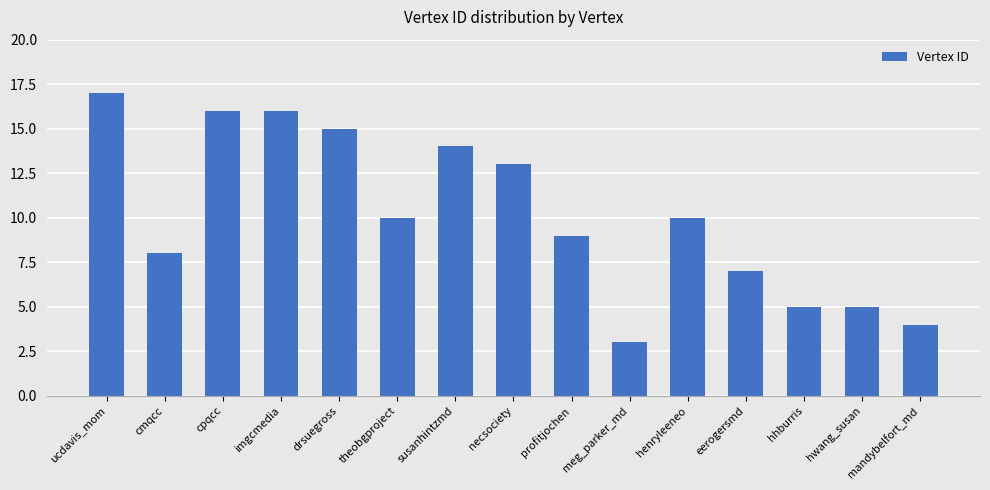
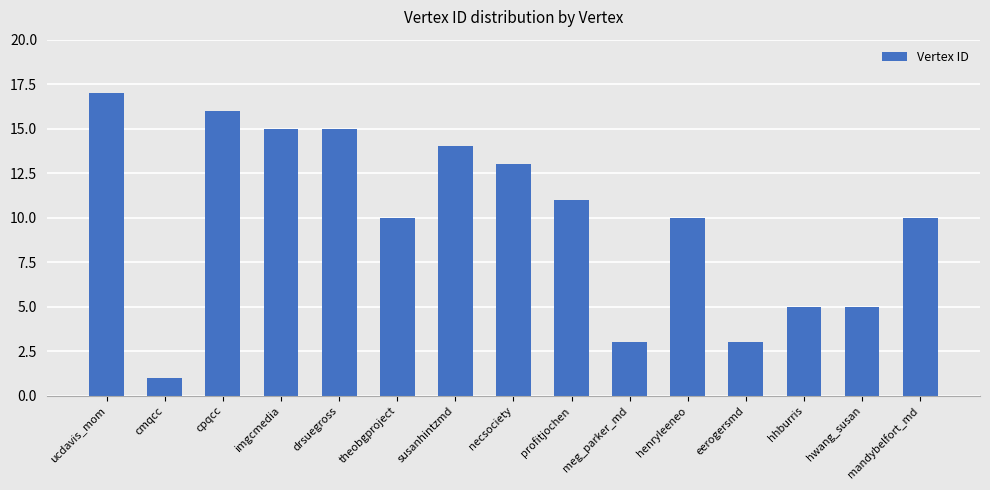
cmqcc: 8 -> 1
imgcmedia: 16 -> 15
profitjochen: 9 -> 11
eerogersmd: 7 -> 3
mandybelfort_md: 4 -> 10
